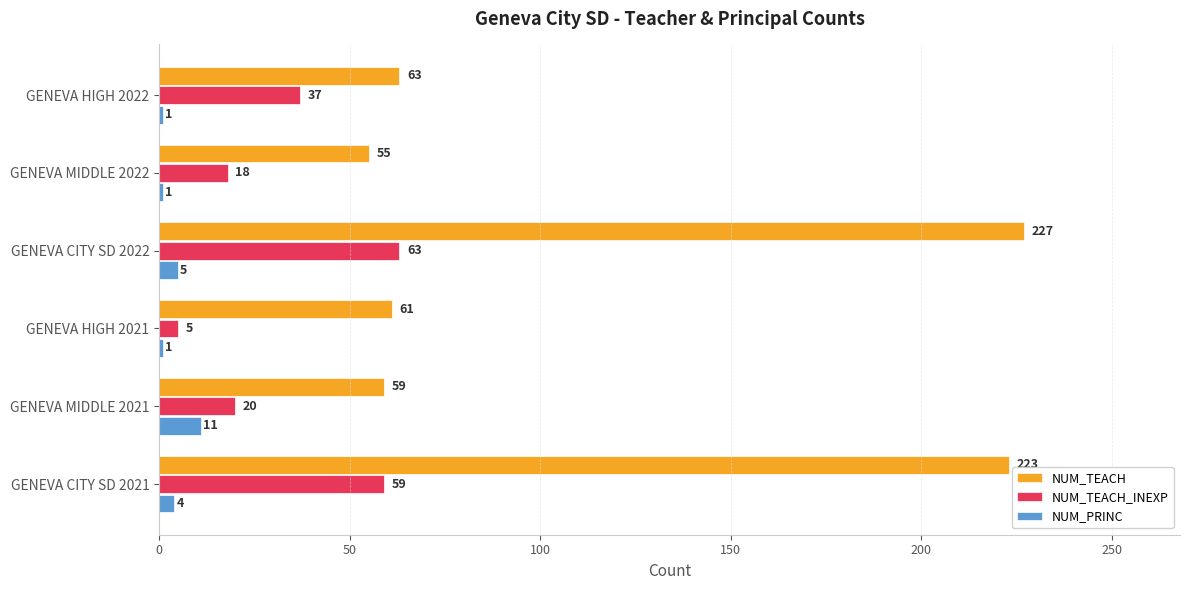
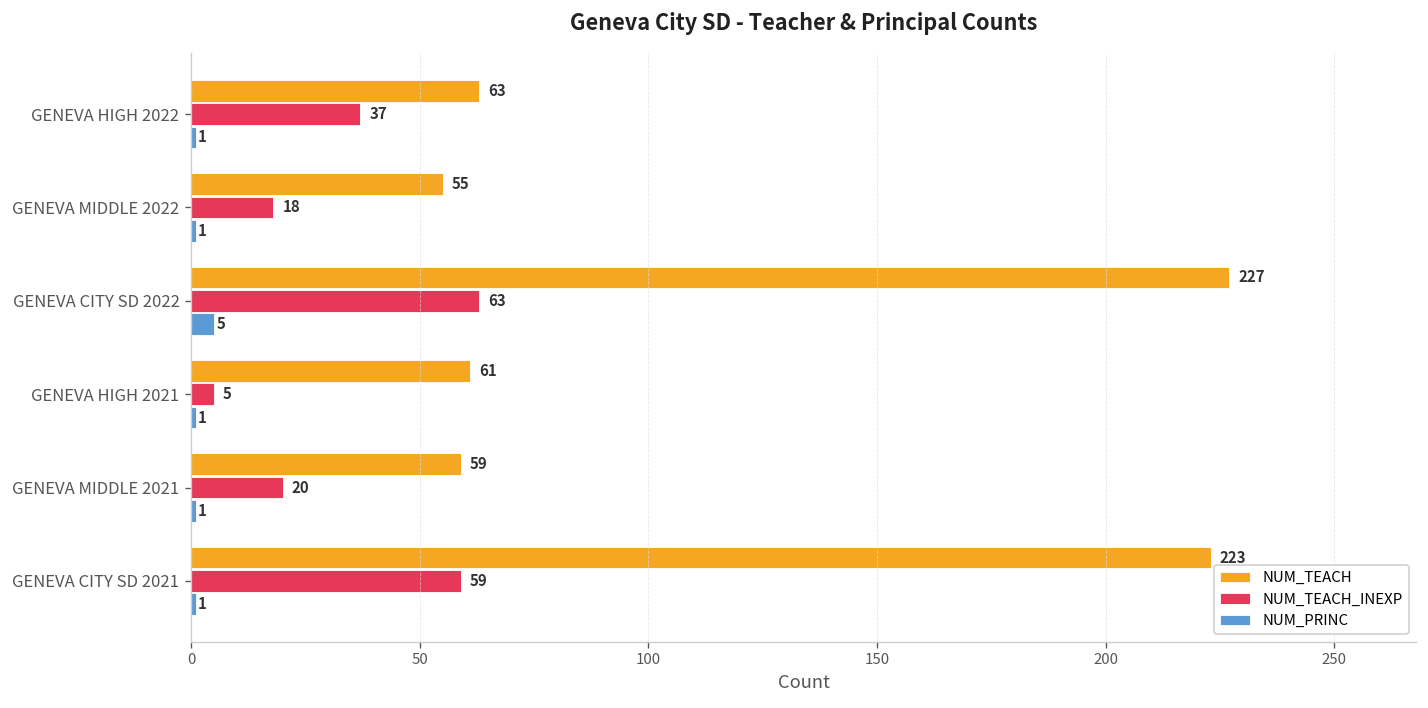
NUM_PRINC, GENEVA MIDDLE 2021: 11 -> 1
NUM_PRINC, GENEVA CITY SD 2021: 4 -> 1
